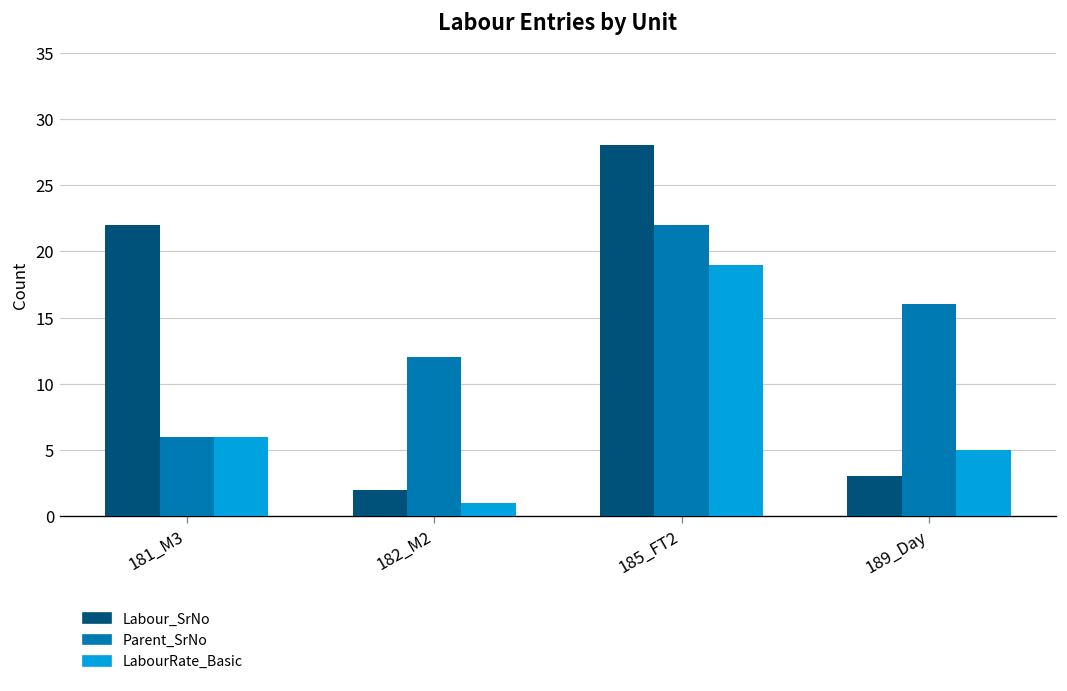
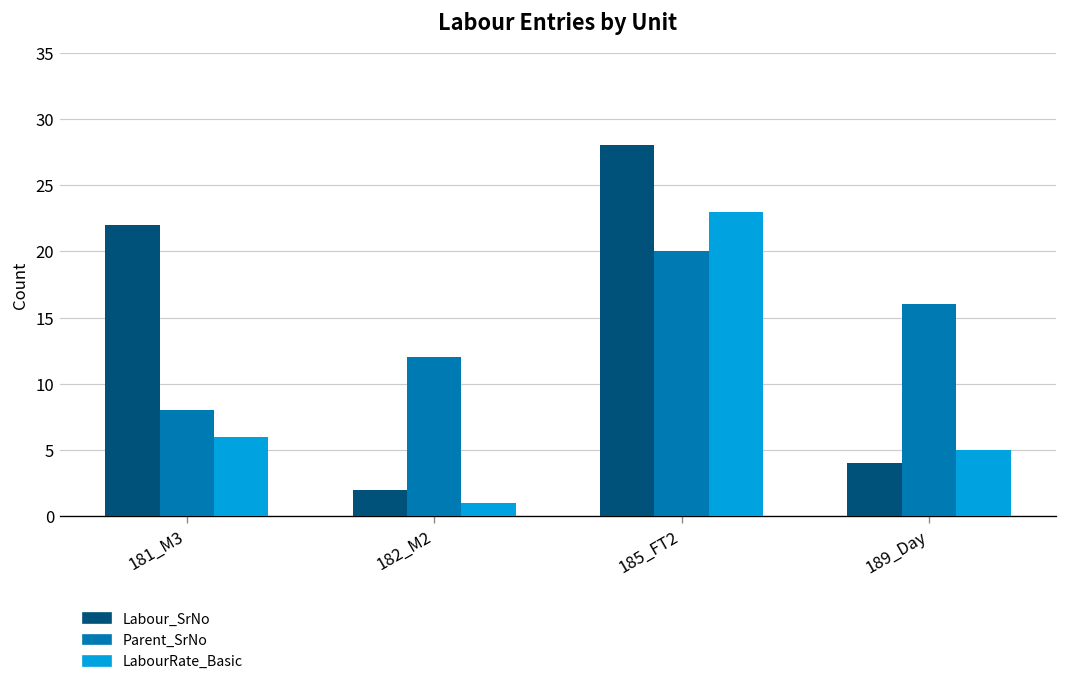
Parent_SrNo, 181_M3: 6 -> 8
Parent_SrNo, 185_FT2: 22 -> 20
LabourRate_Basic, 185_FT2: 19 -> 23
Labour_SrNo, 189_Day: 3 -> 4
